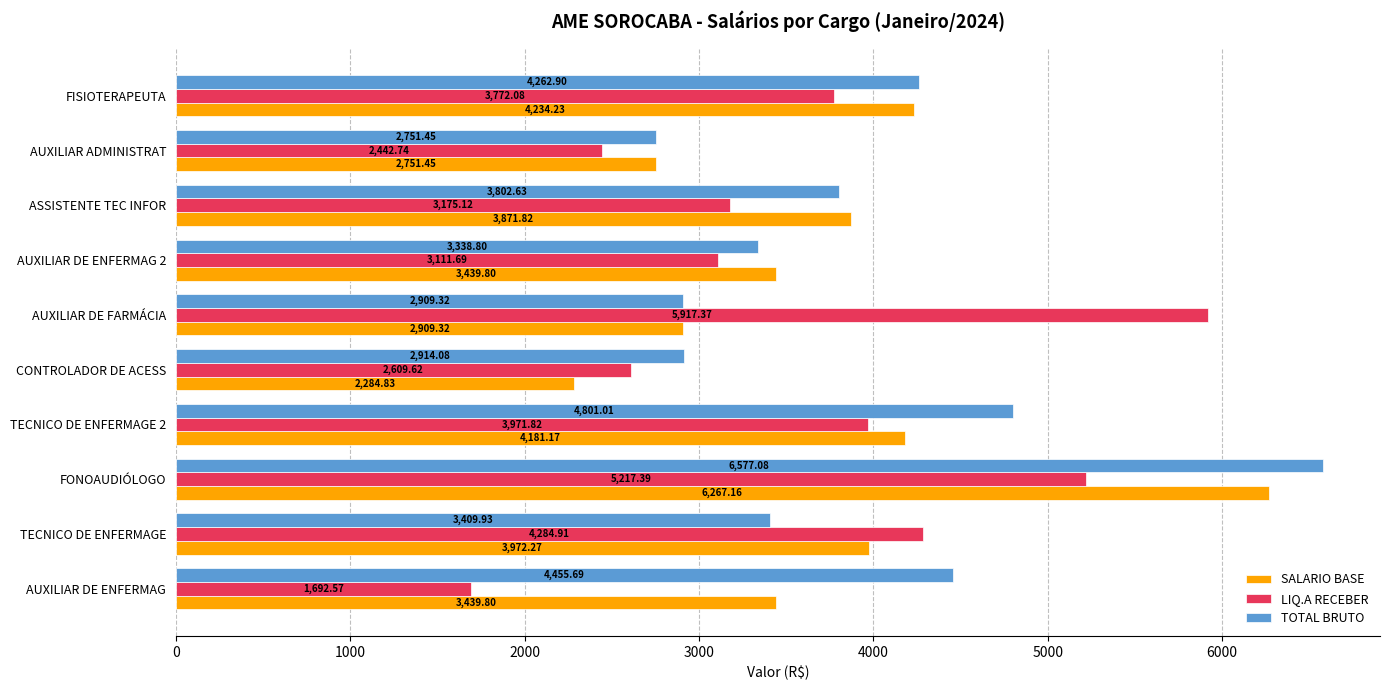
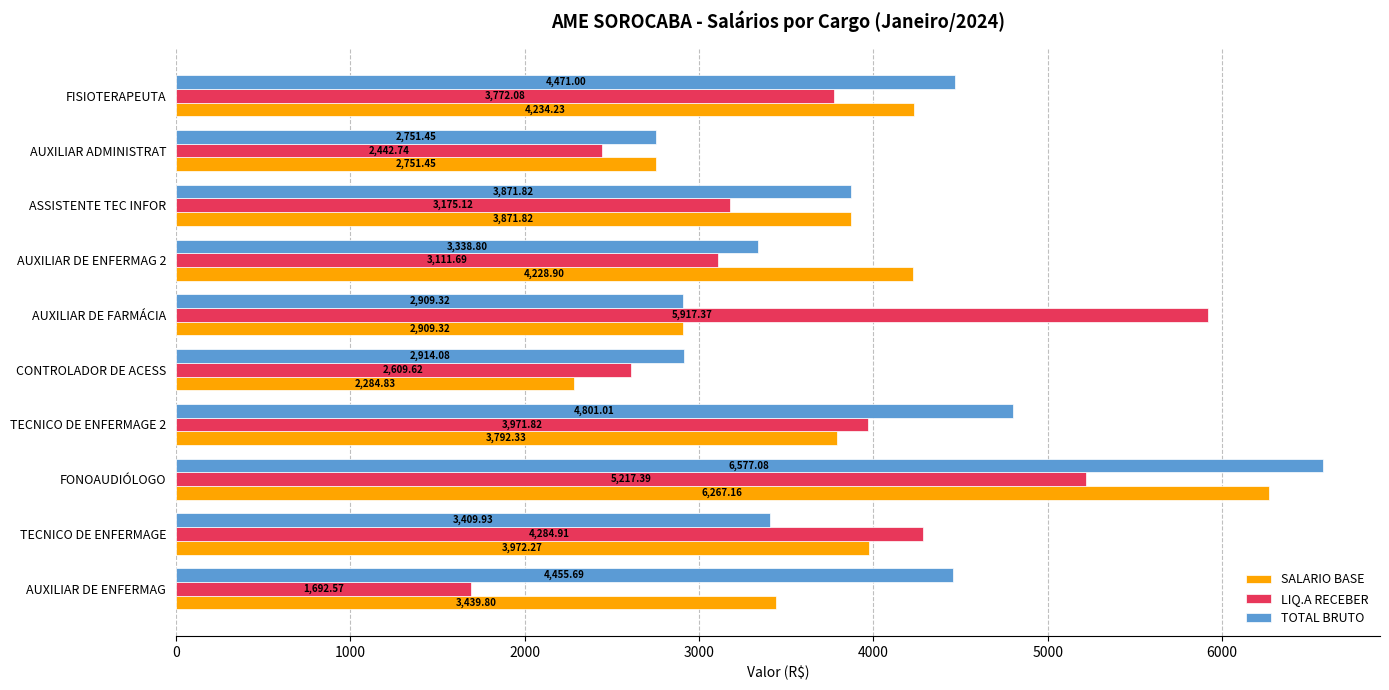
TOTAL BRUTO, FISIOTERAPEUTA: 4,262.90 -> 4,471.00
TOTAL BRUTO, ASSISTENTE TEC INFOR: 3,802.63 -> 3,871.82
SALARIO BASE, AUXILIAR DE ENFERMAG 2: 3,439.80 -> 4,228.90
SALARIO BASE, TECNICO DE ENFERMAGE 2: 4,181.17 -> 3,792.33
